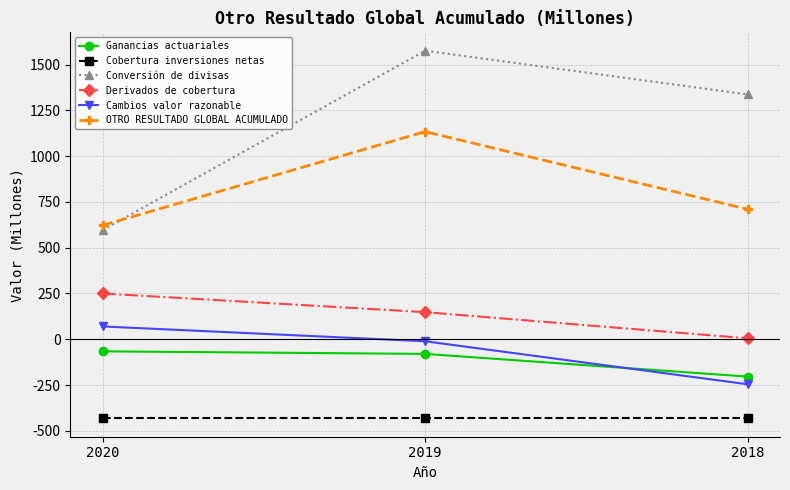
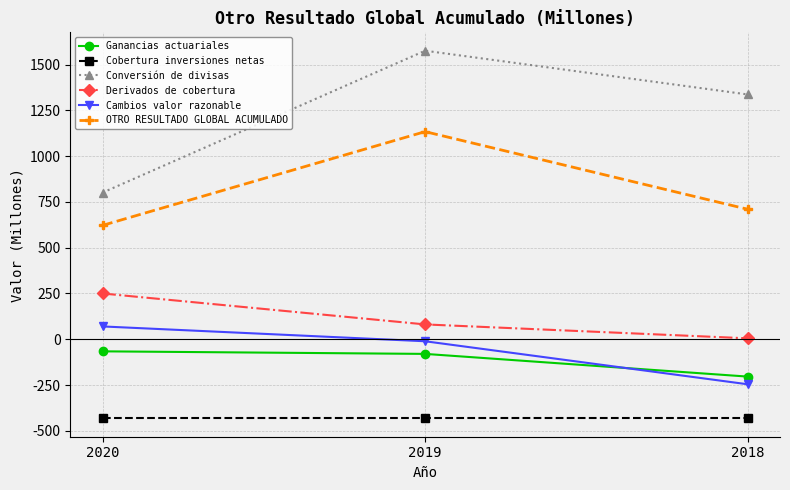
Conversión de divisas, 2020: 600 -> 800
Derivados de cobertura, 2019: 150 -> 80
